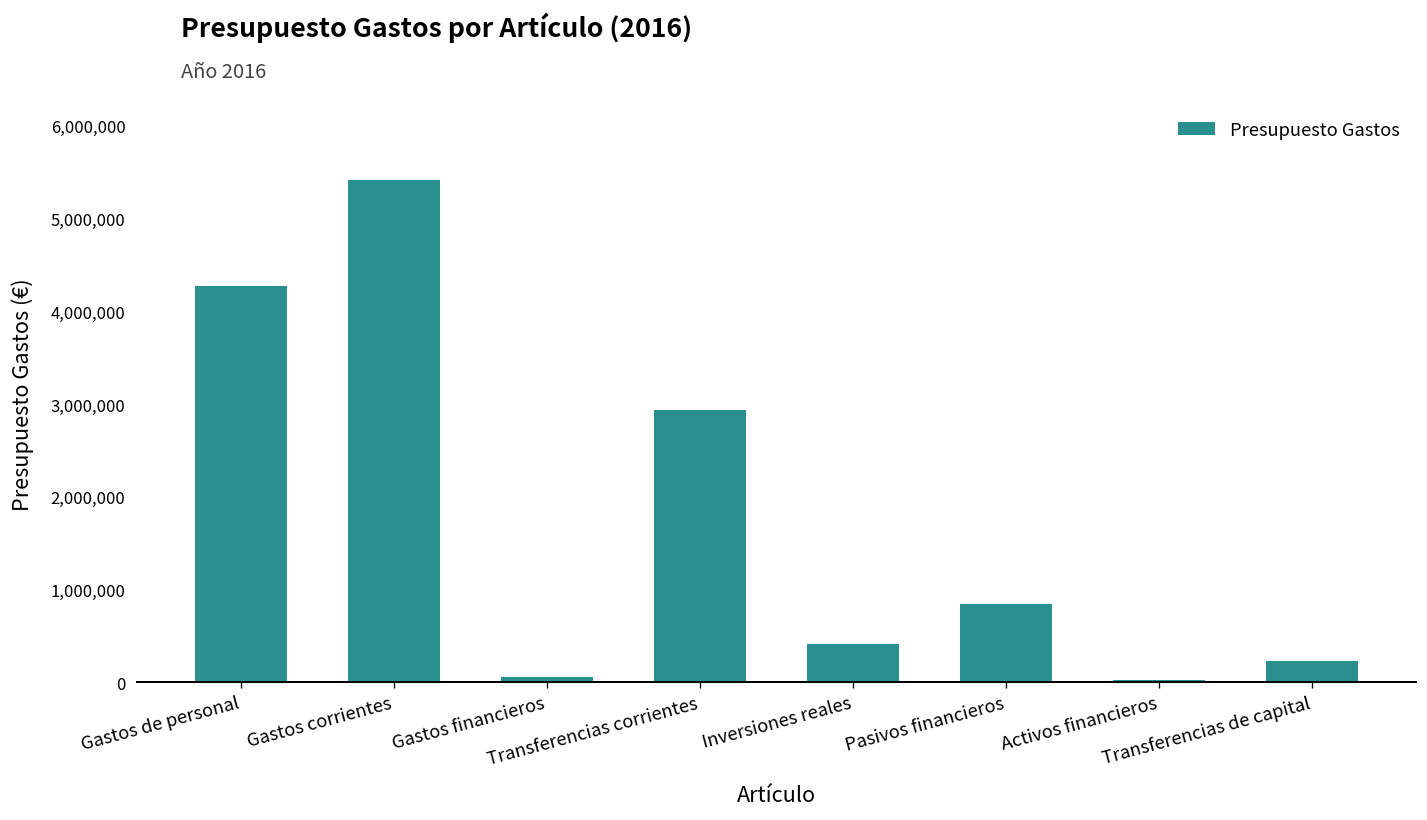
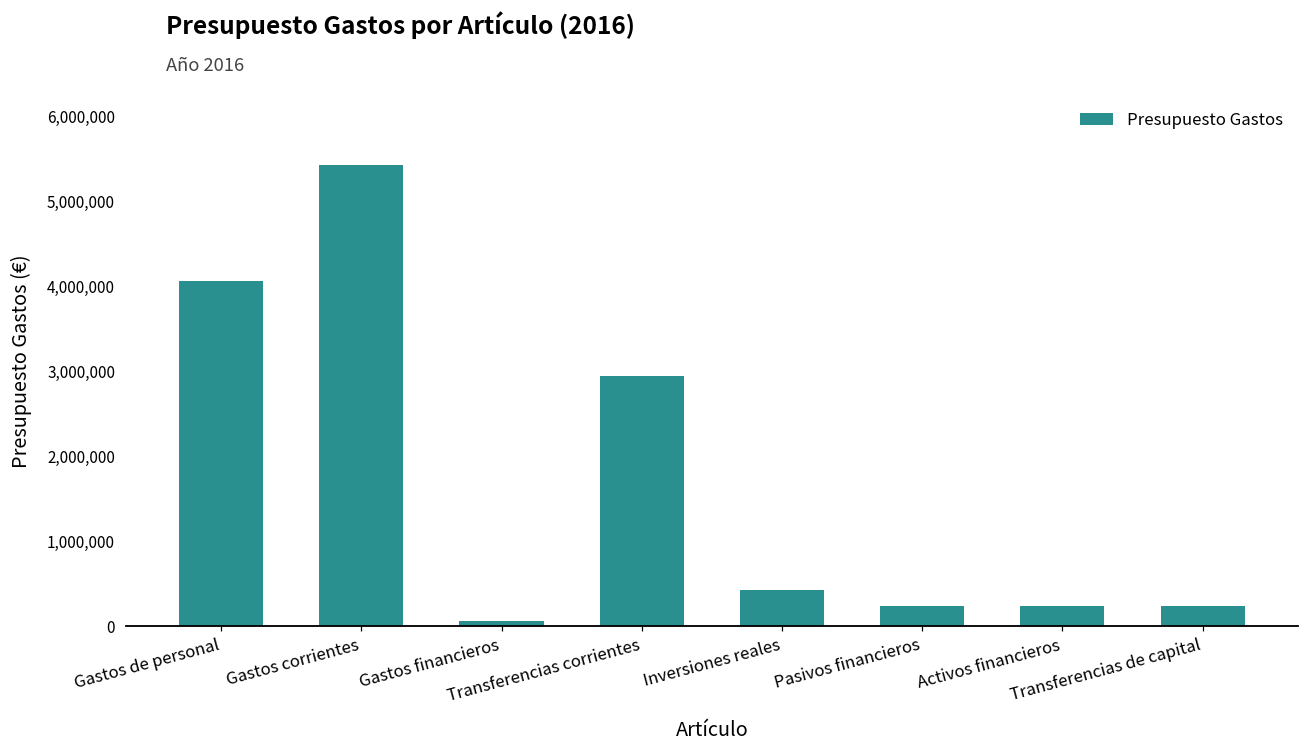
Gastos de personal: 4,300,000 -> 4,100,000
Pasivos financieros: 800,000 -> 200,000
Activos financieros: 0 -> 200,000
